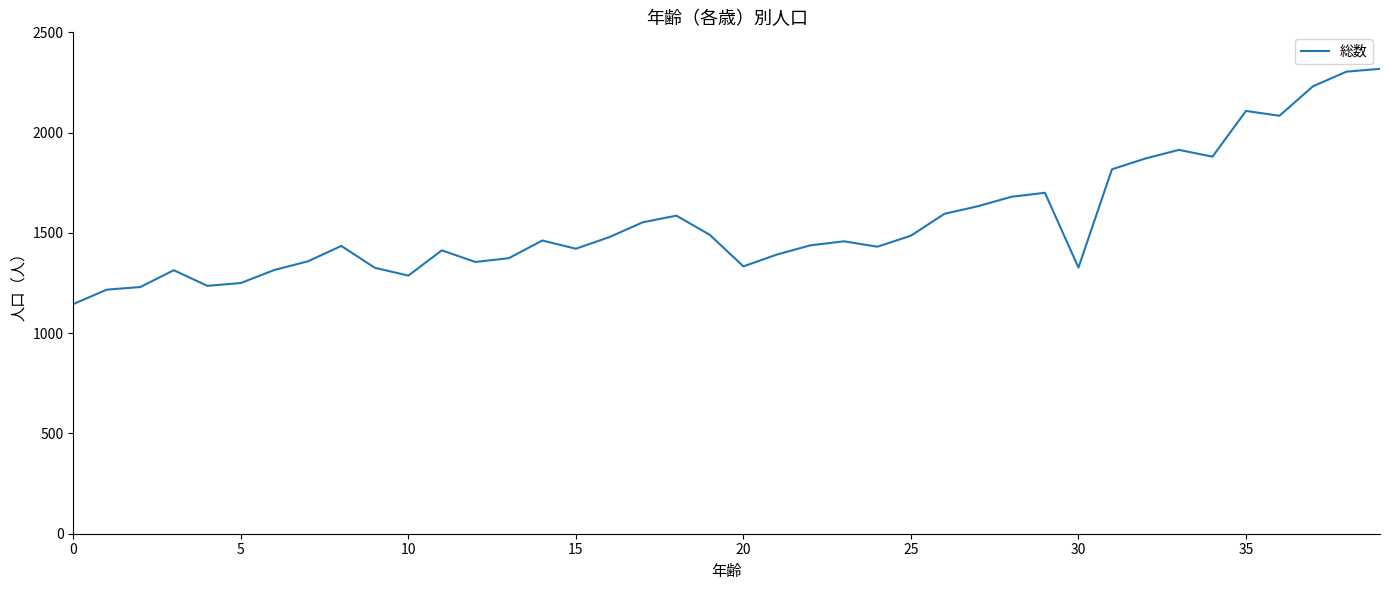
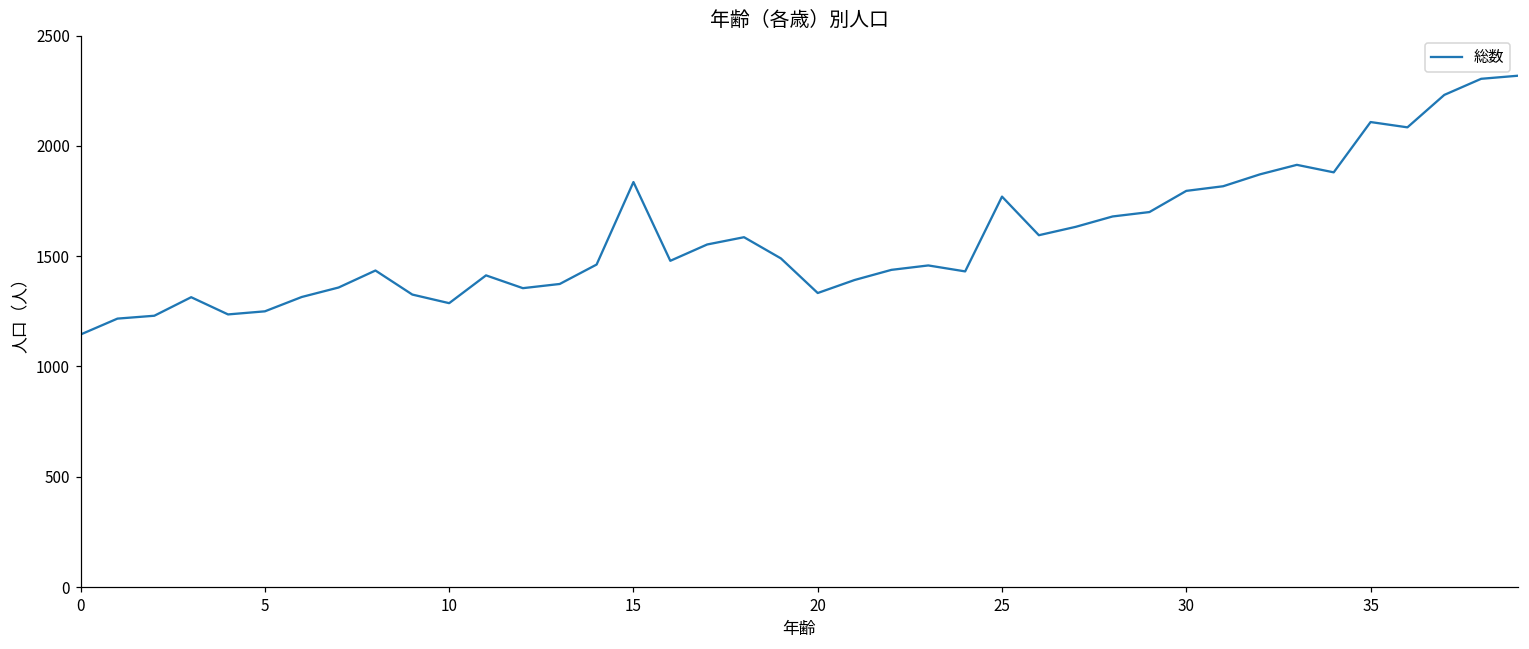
15: 1420 -> 1840
25: 1490 -> 1770
30: 1330 -> 1800
